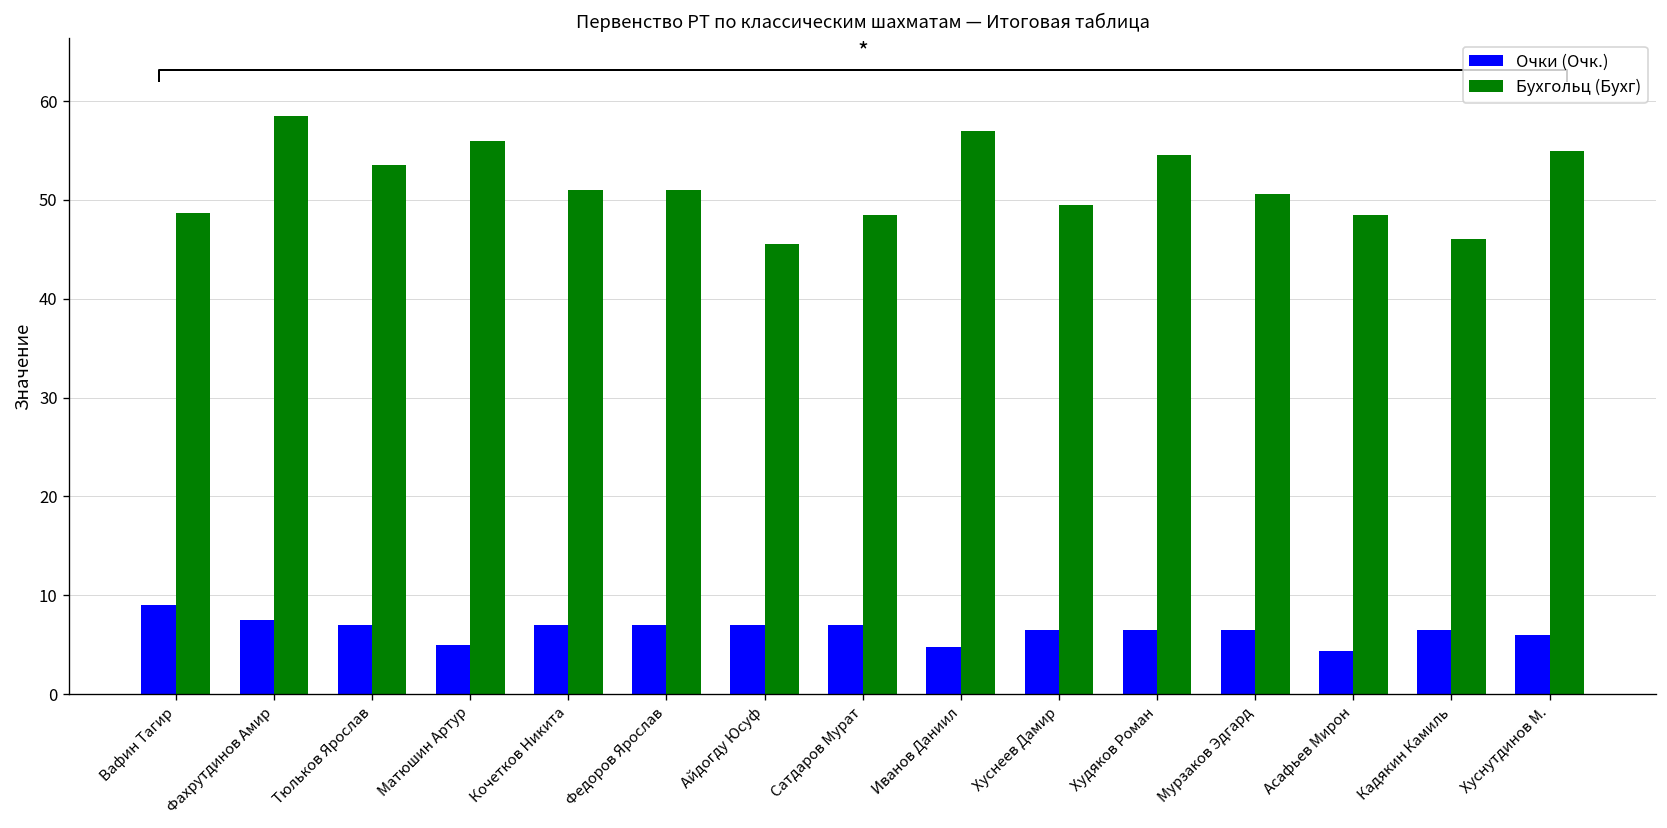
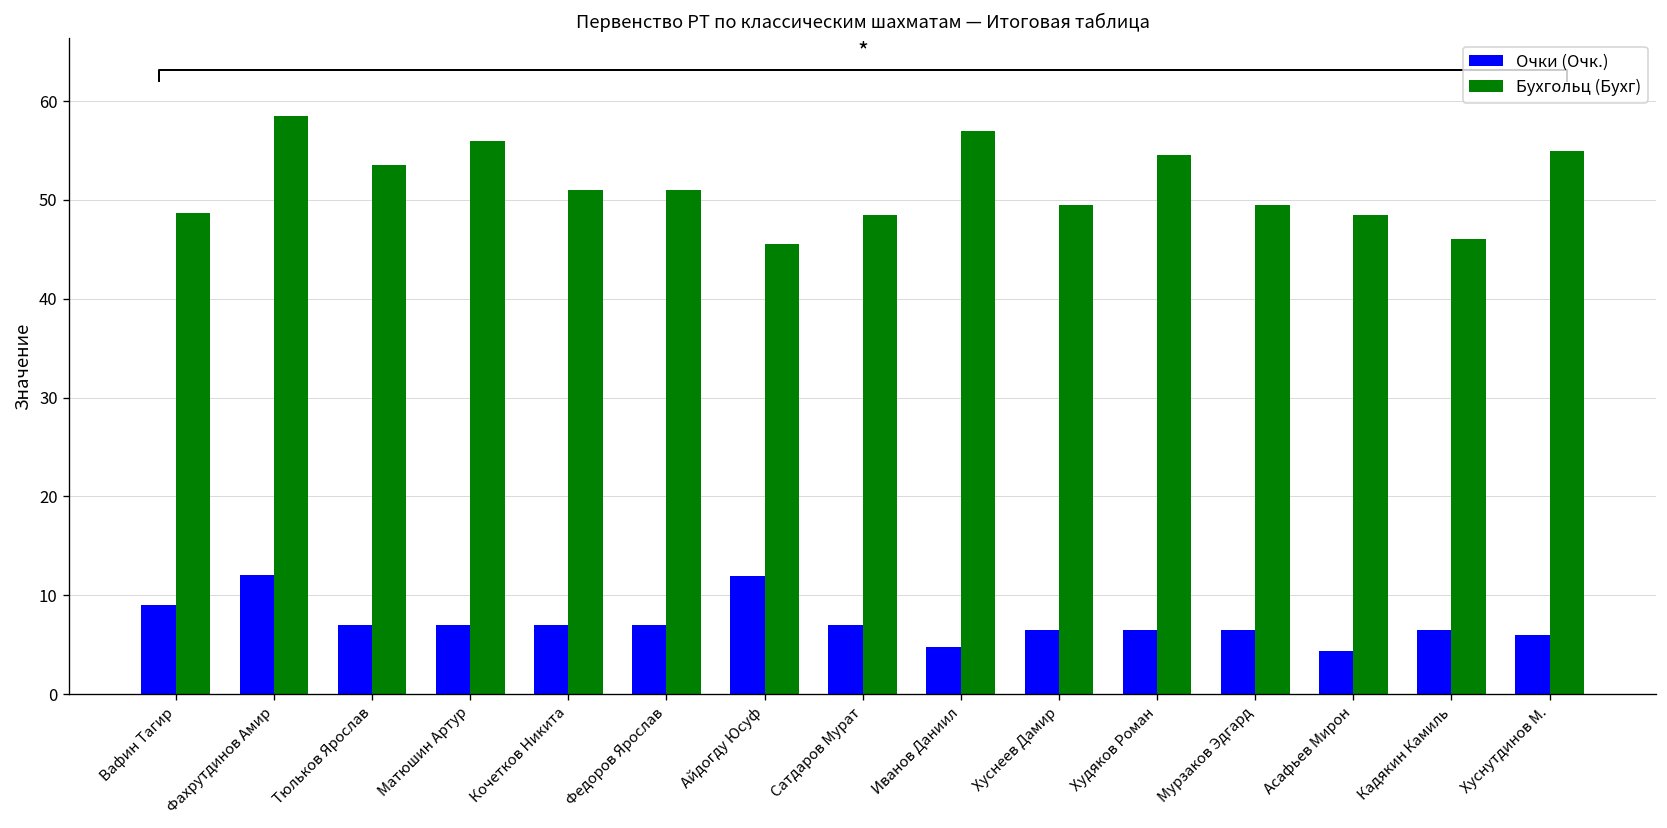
Очки (Очк.), Фахрутдинов Амир: 8 -> 12
Очки (Очк.), Матюшин Артур: 5 -> 7
Очки (Очк.), Айдогду Юсуф: 7 -> 12
Бухгольц (Бухг), Мурзаков Эдгард: 51 -> 50
